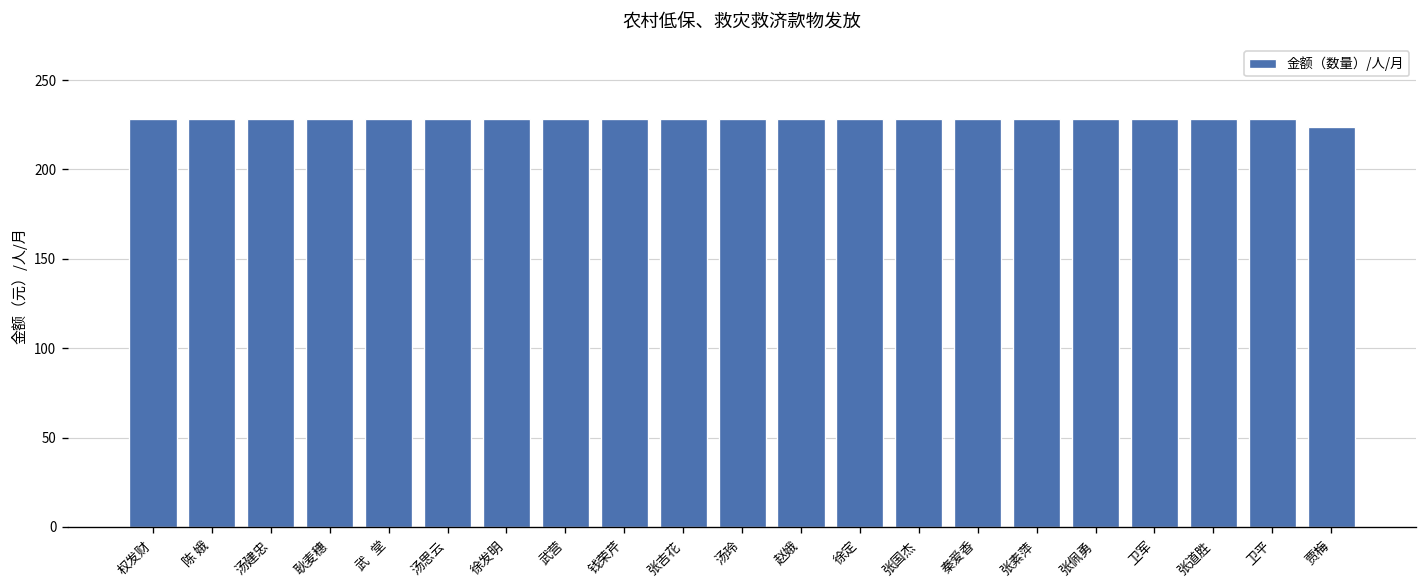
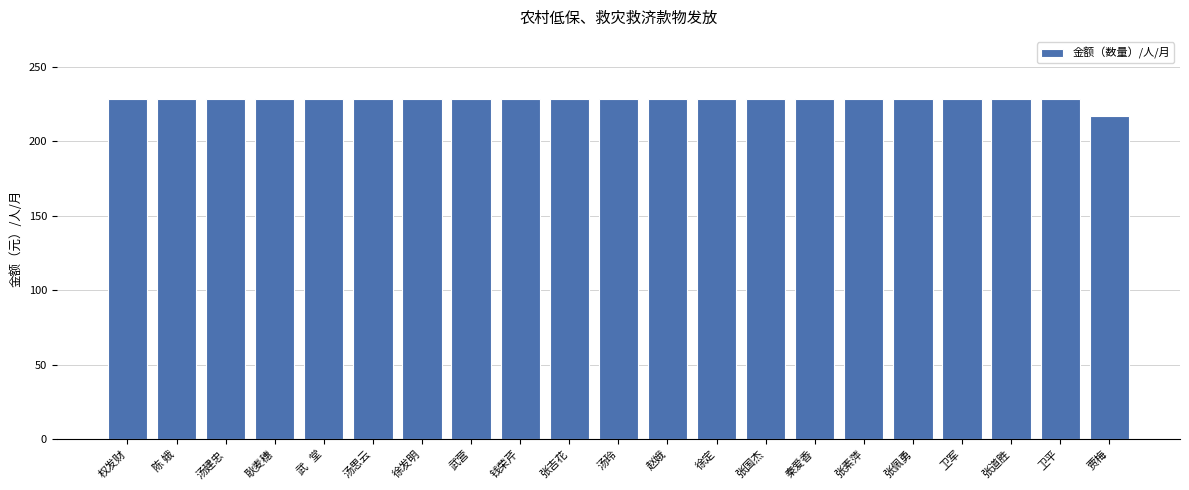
贾梅: 224 -> 217
